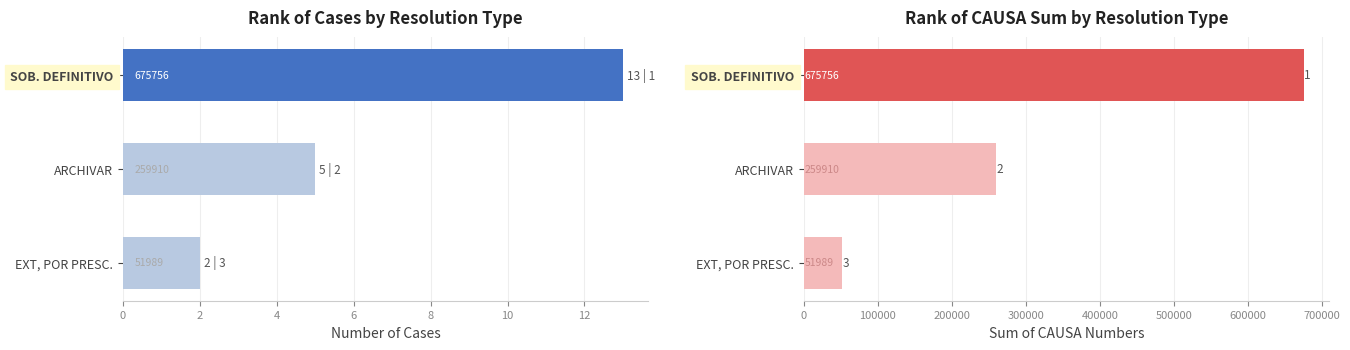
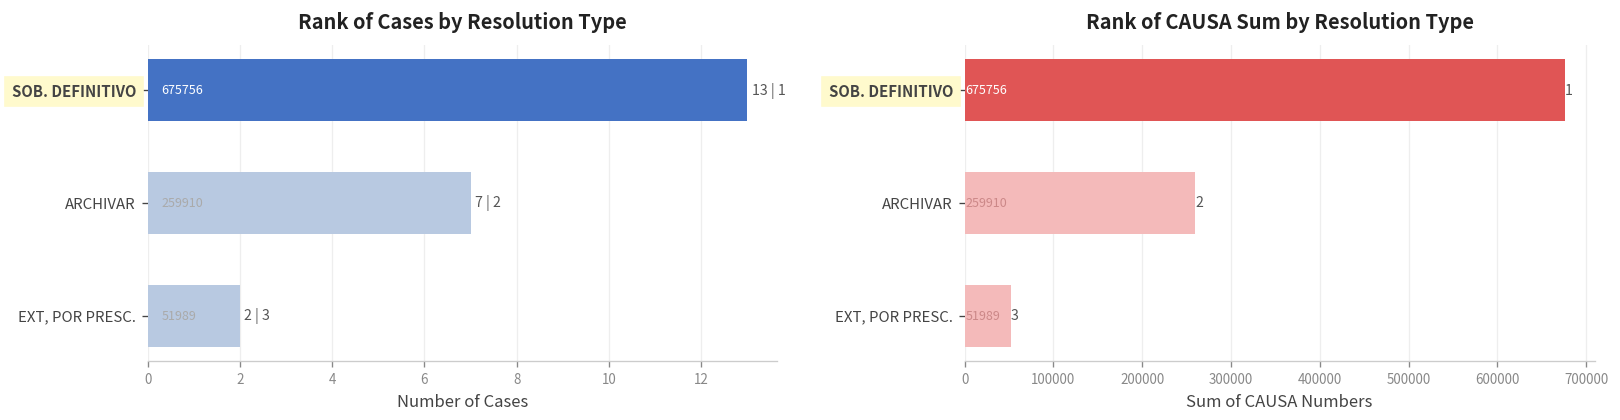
Rank of Cases by Resolution Type, ARCHIVAR: 5 -> 7
